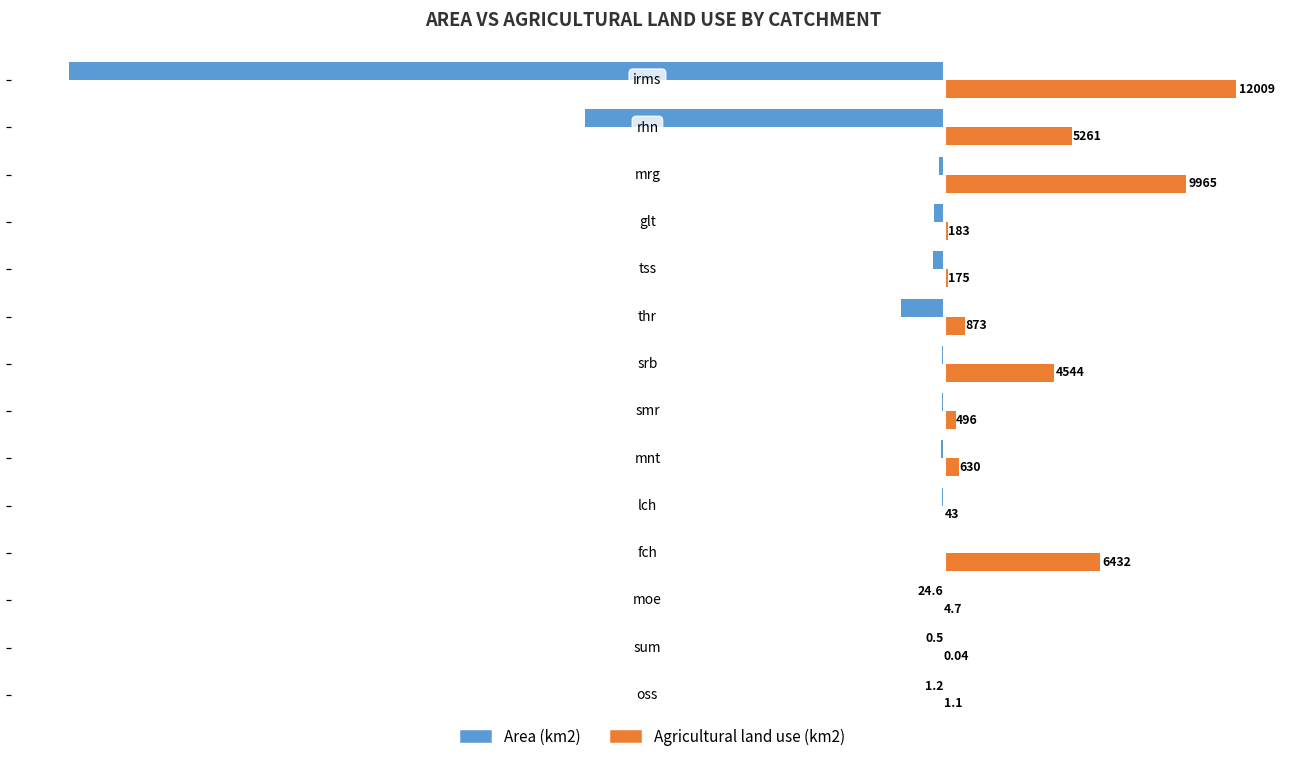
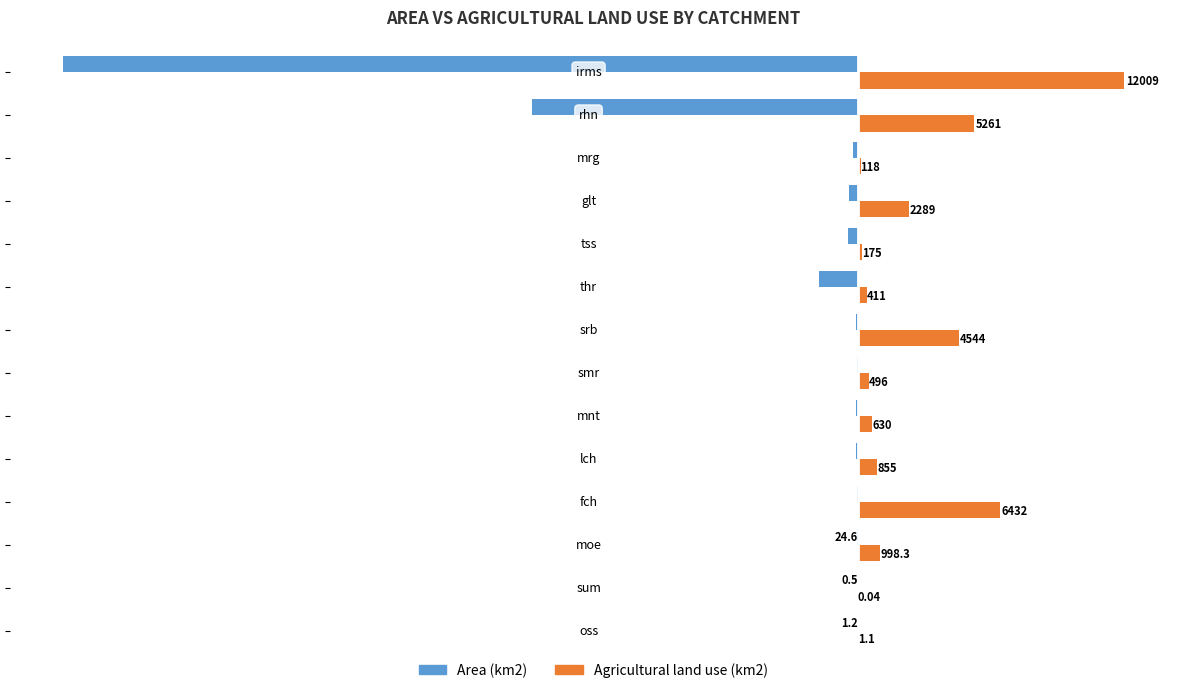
Agricultural land use (km2), mrg: 9965 -> 118
Agricultural land use (km2), glt: 183 -> 2289
Agricultural land use (km2), thr: 873 -> 411
Agricultural land use (km2), lch: 43 -> 855
Agricultural land use (km2), moe: 4.7 -> 998.3
